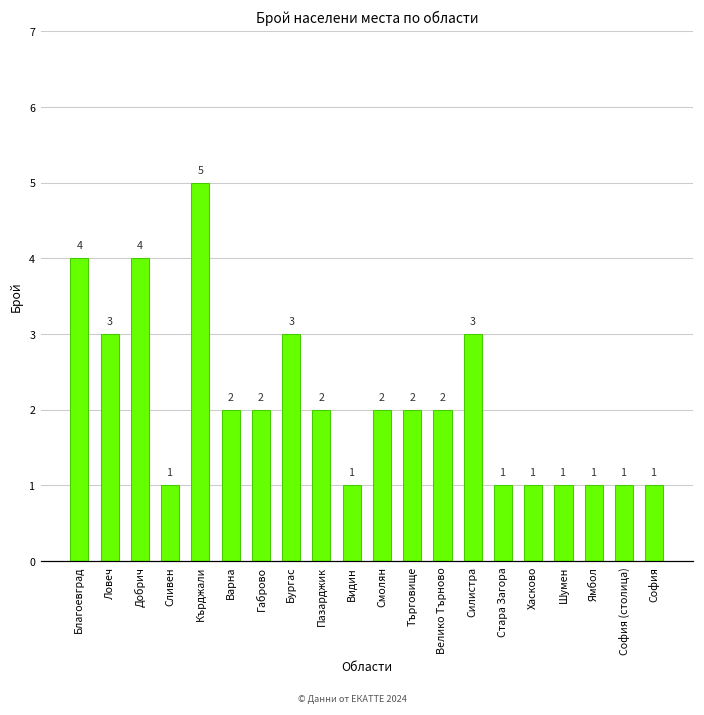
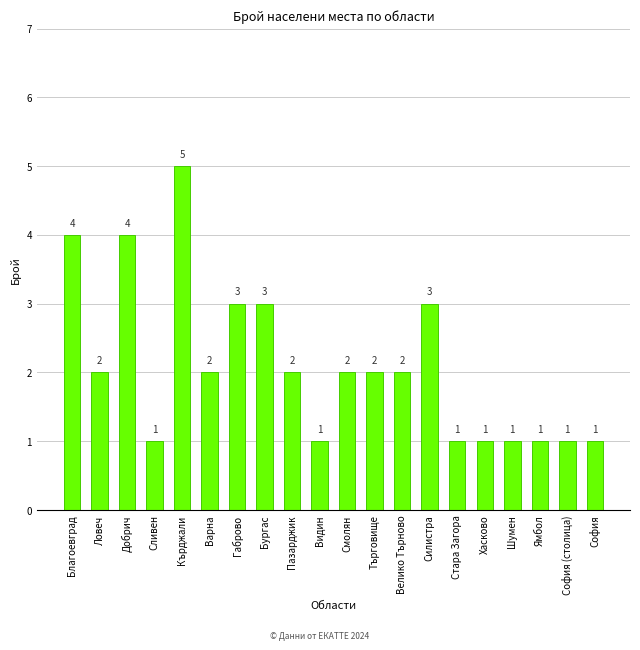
Ловеч: 3 -> 2
Габрово: 2 -> 3
